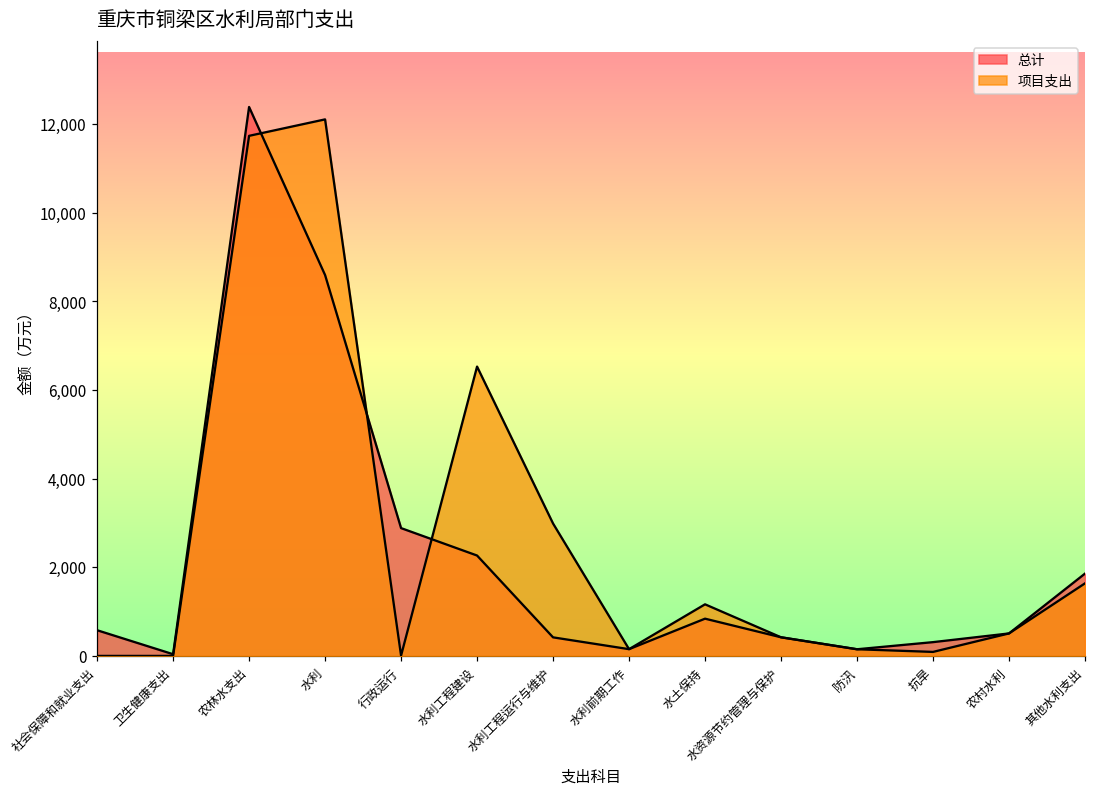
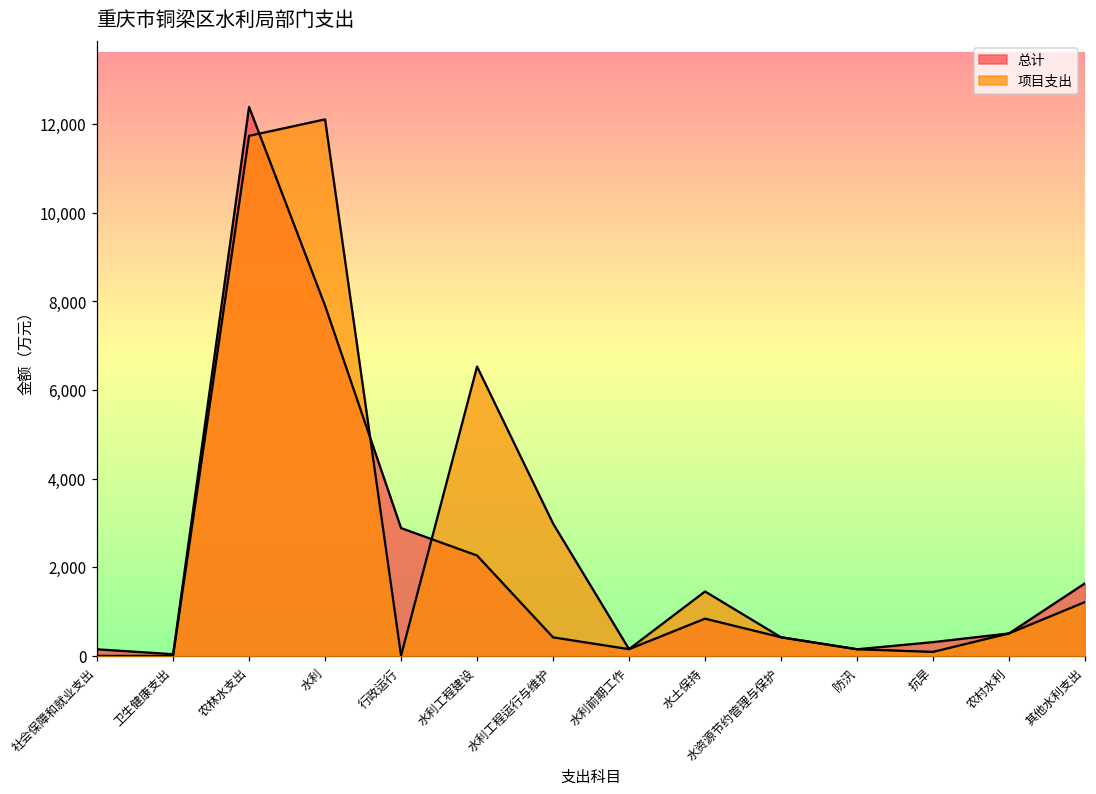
总计, 社会保障和就业支出: 600 -> 100
总计, 水利: 8,600 -> 7,900
项目支出, 水土保持: 1,200 -> 1,500
总计, 其他水利支出: 1,900 -> 1,600
项目支出, 其他水利支出: 1,600 -> 1,200
